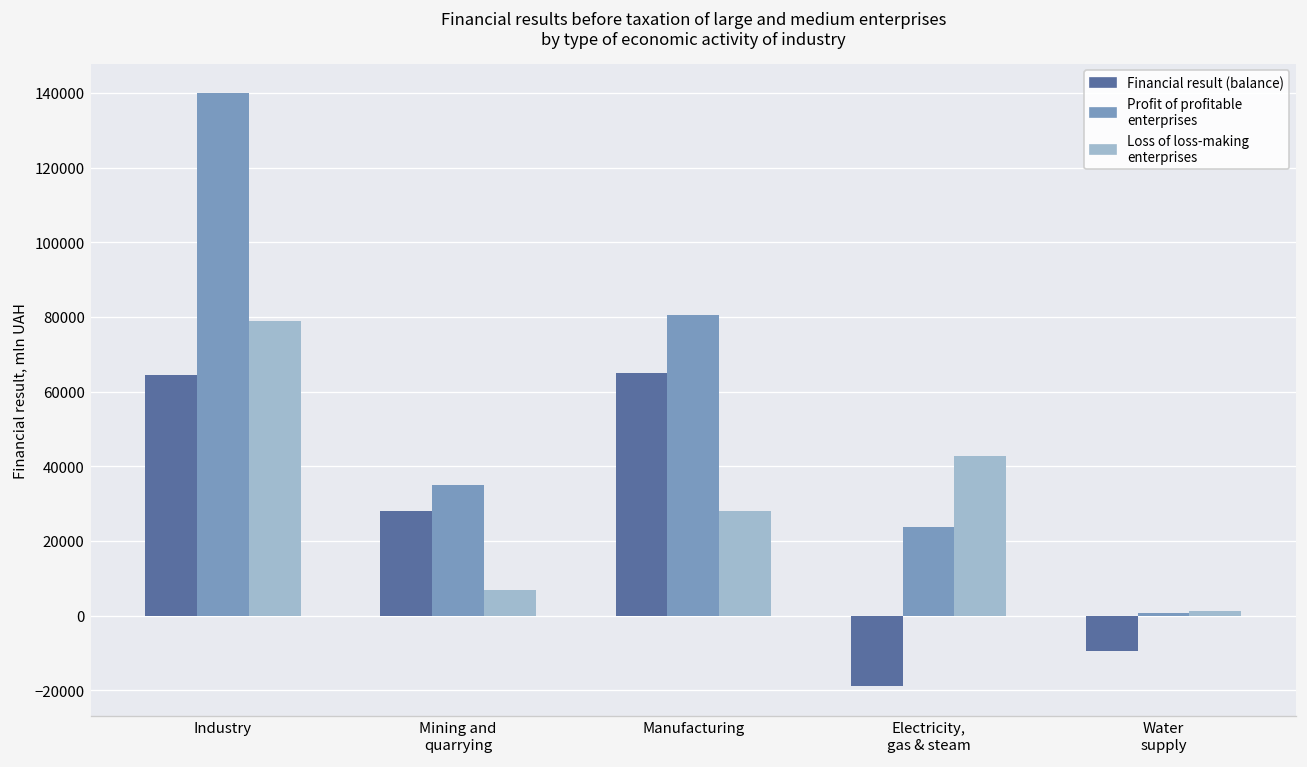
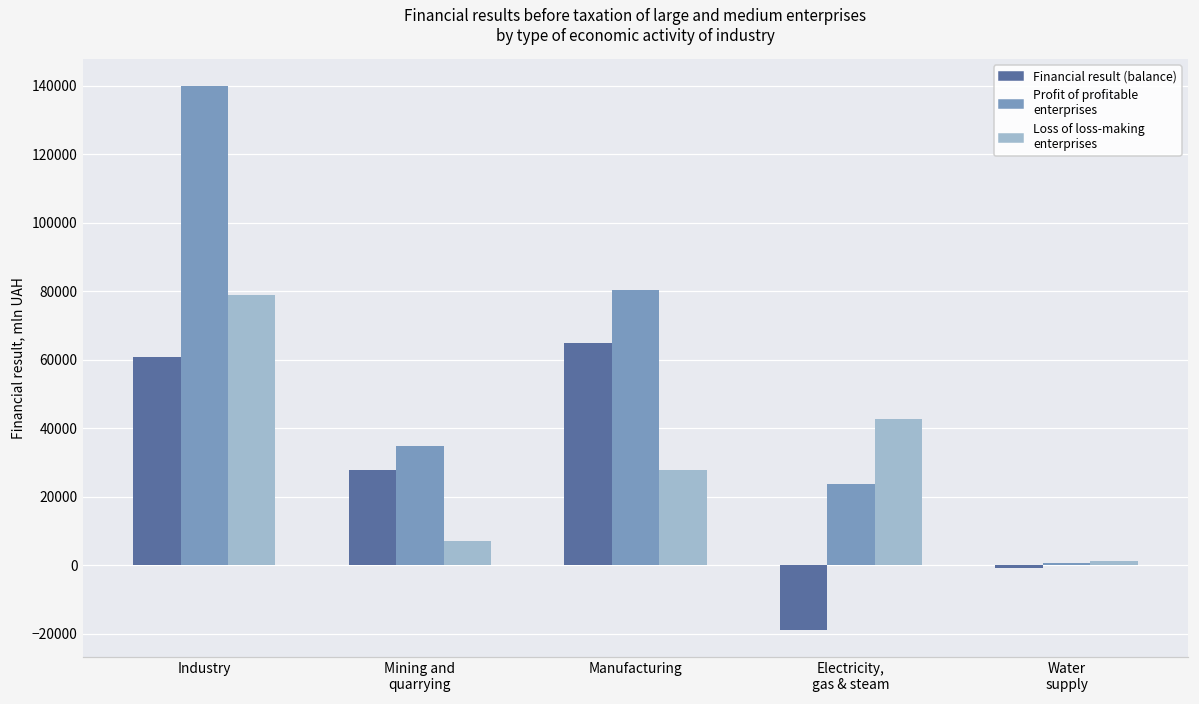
Financial result (balance), Industry: 65000 -> 61000
Financial result (balance), Water supply: -9000 -> -1000
